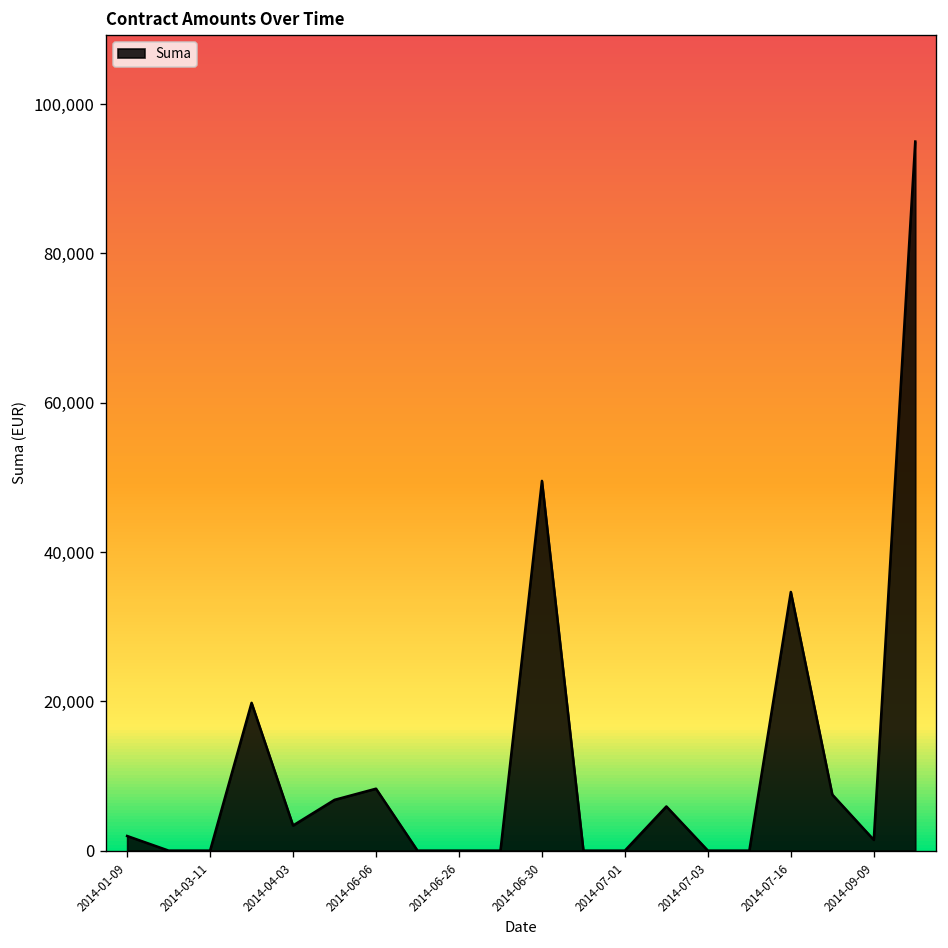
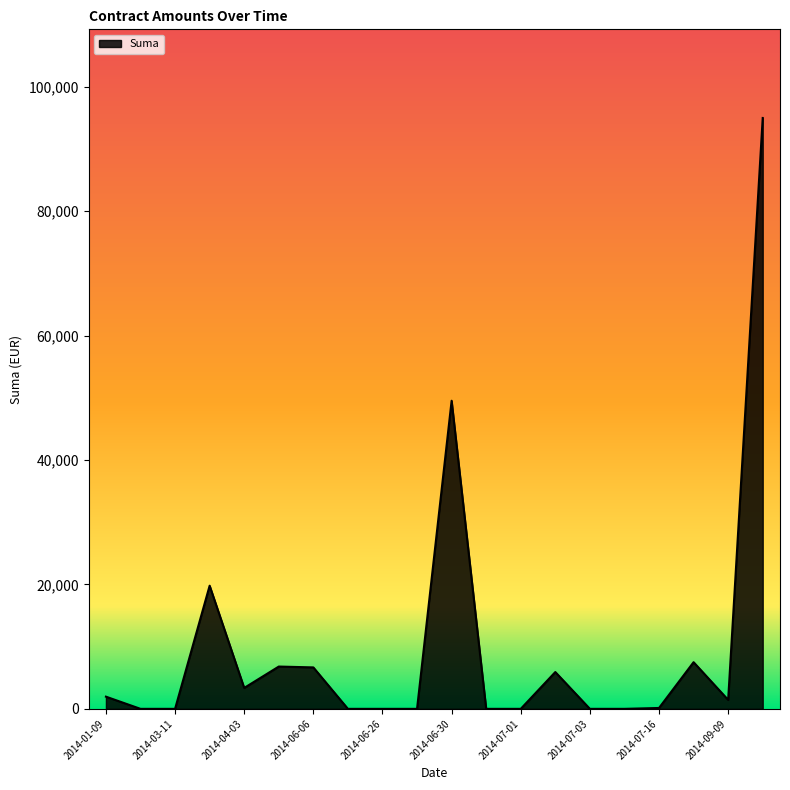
2014-06-06: 8,000 -> 7,000
2014-07-16: 35,000 -> 0
